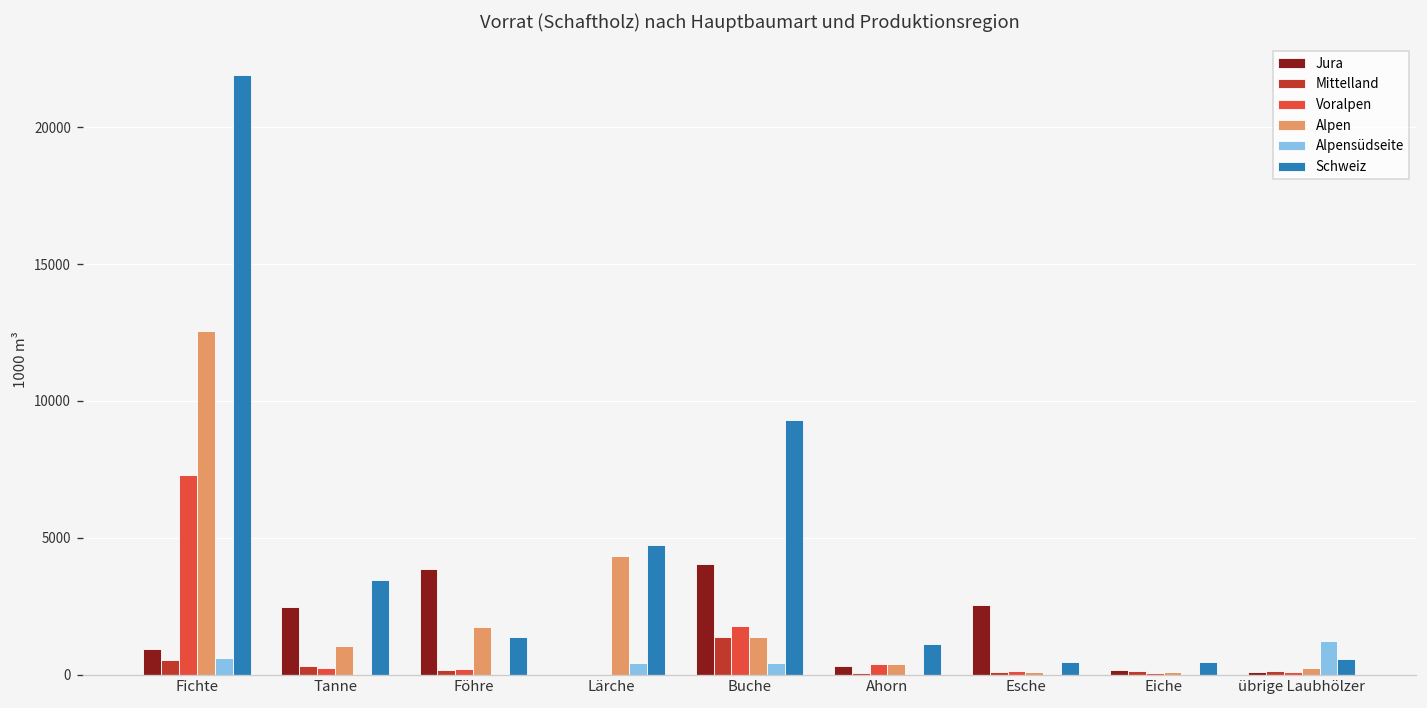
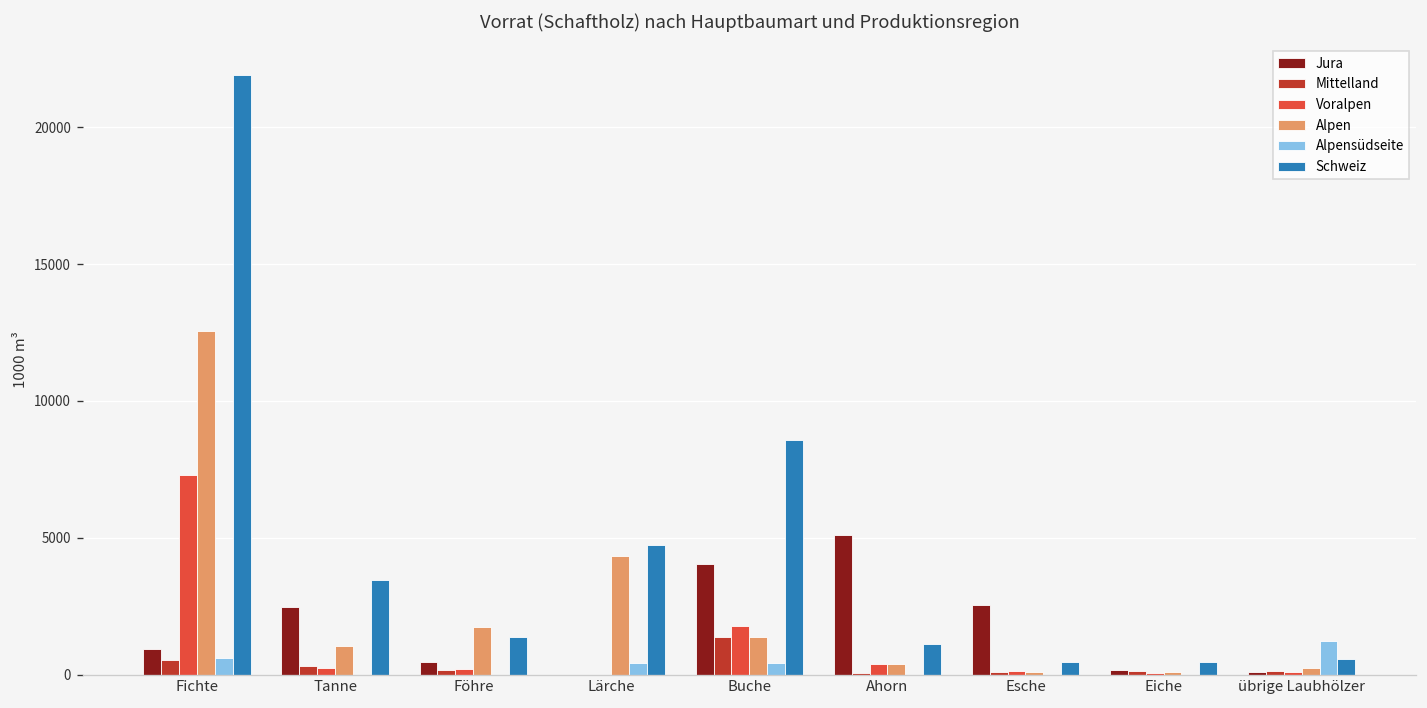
Jura, Föhre: 3800 -> 500
Schweiz, Buche: 9300 -> 8600
Jura, Ahorn: 300 -> 5100
